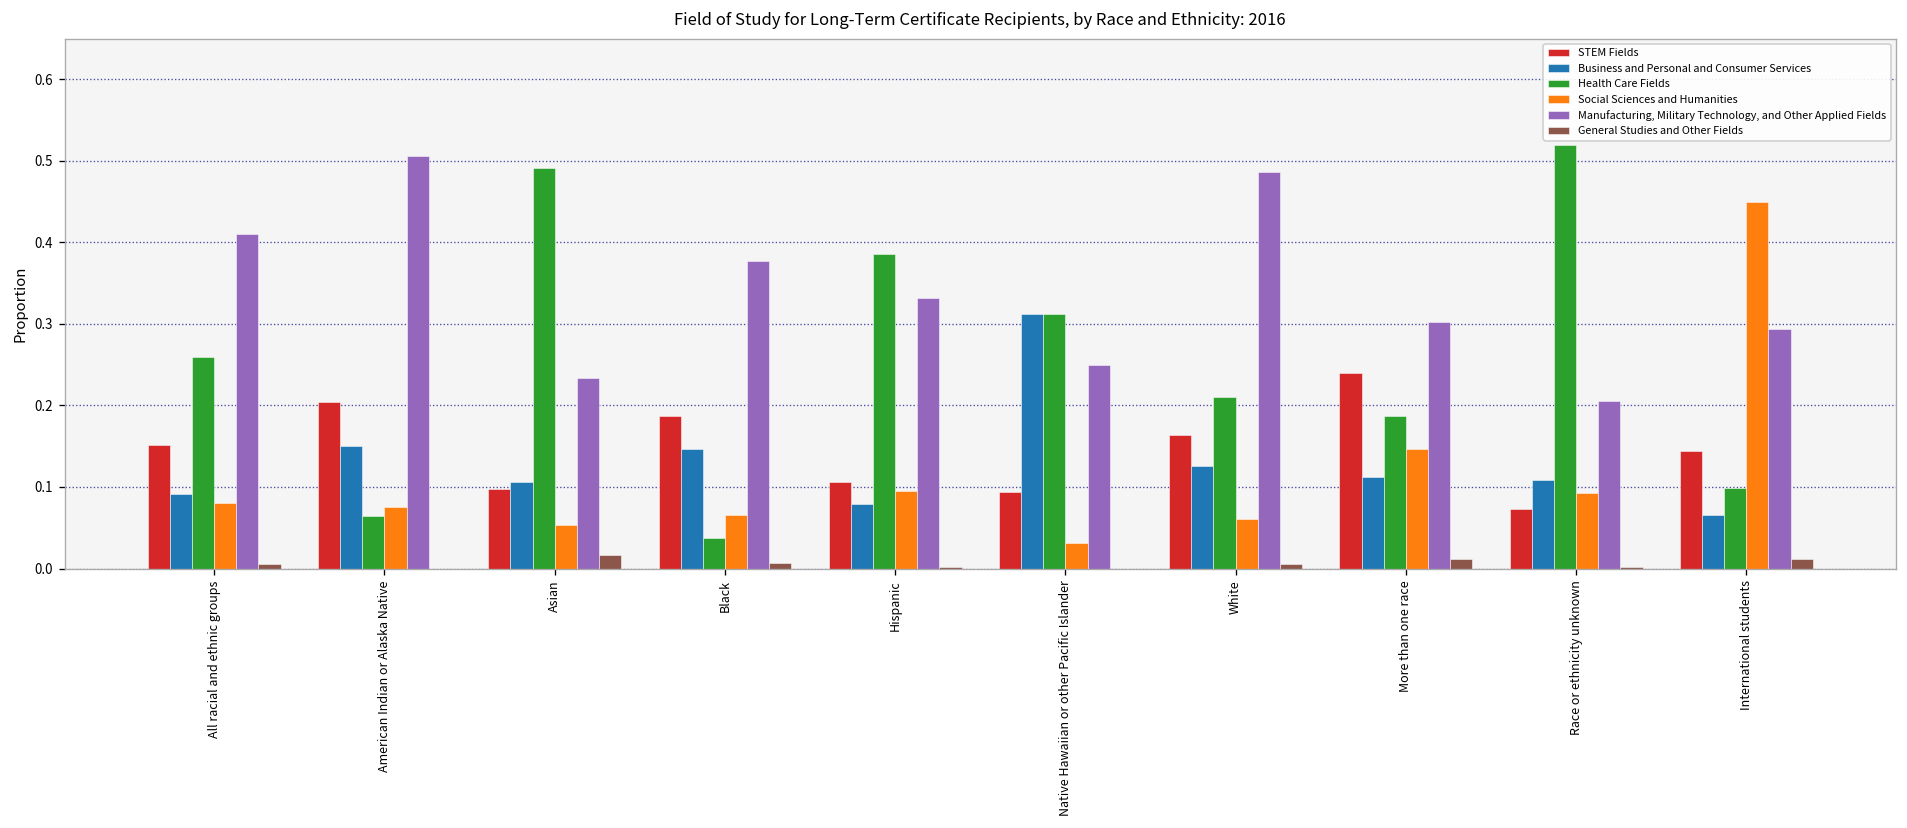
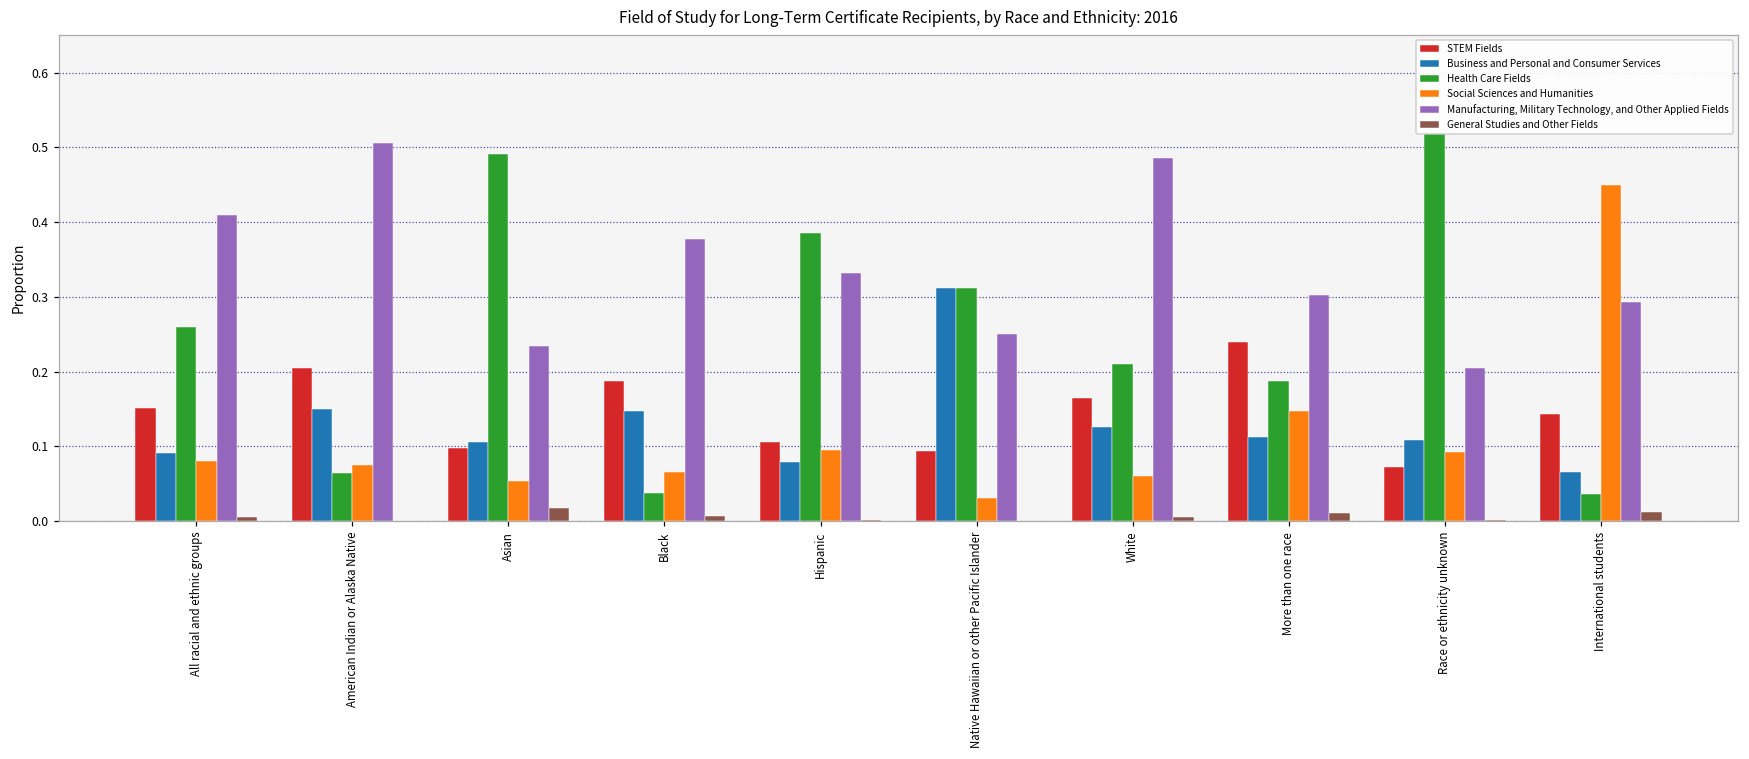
Health Care Fields, International students: 0.10 -> 0.04
